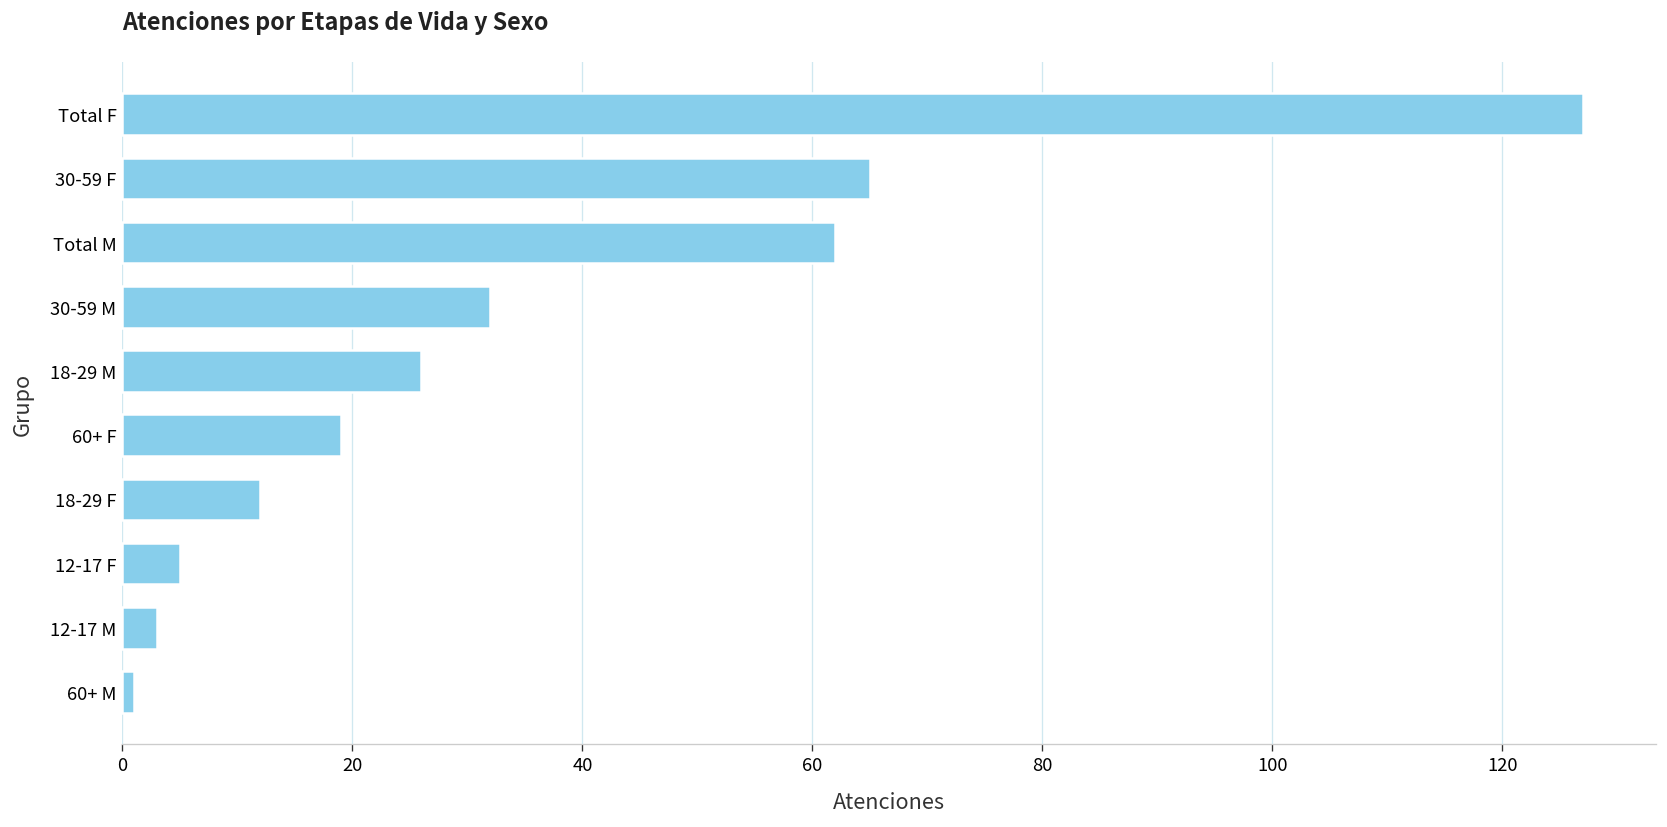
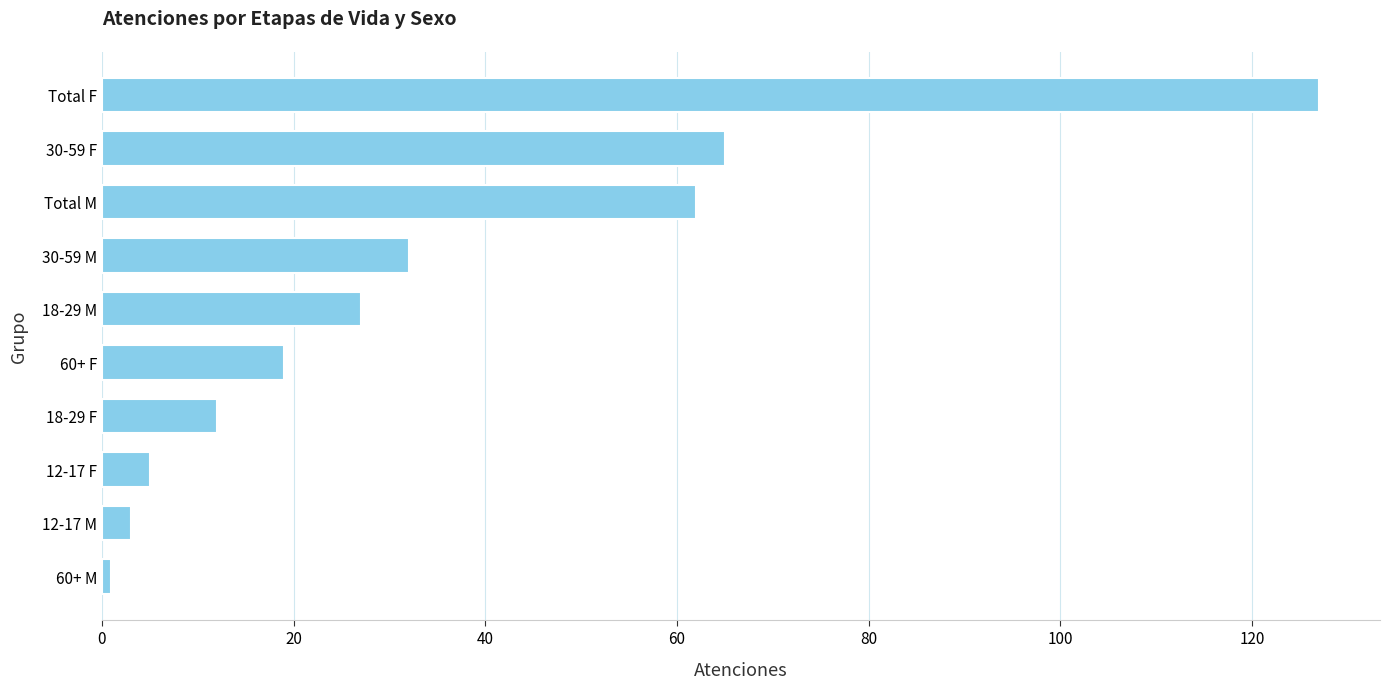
18-29 M: 26 -> 27
